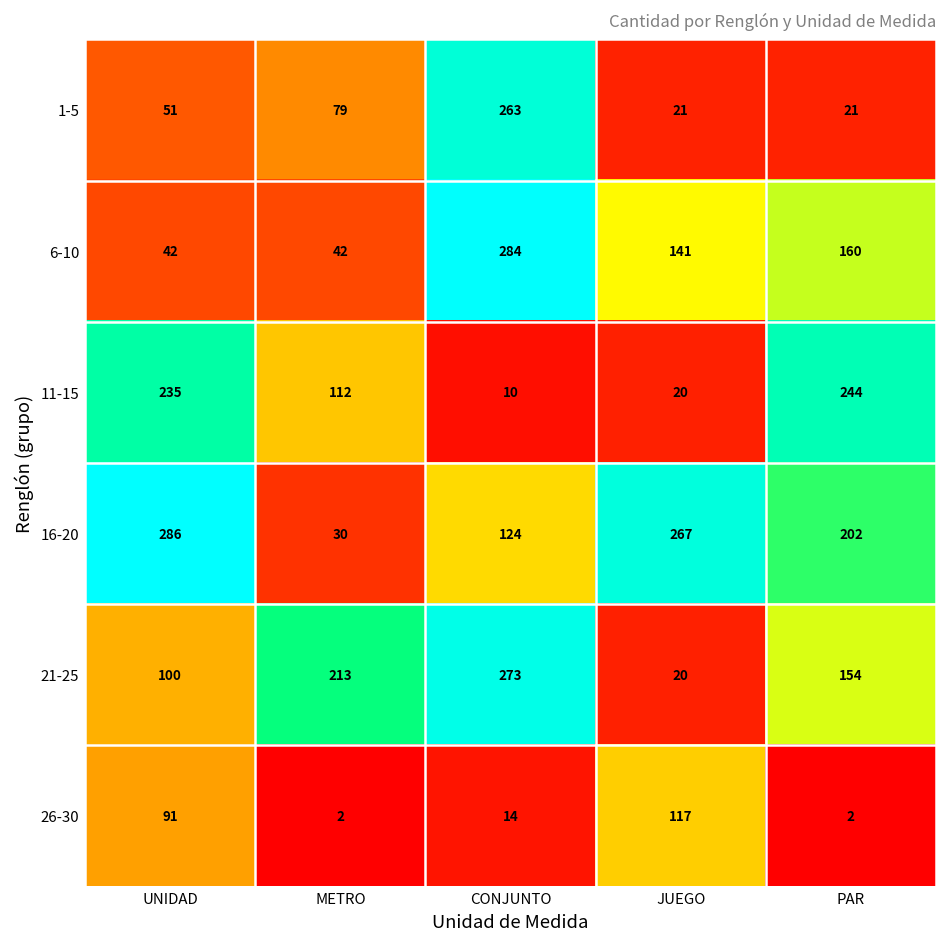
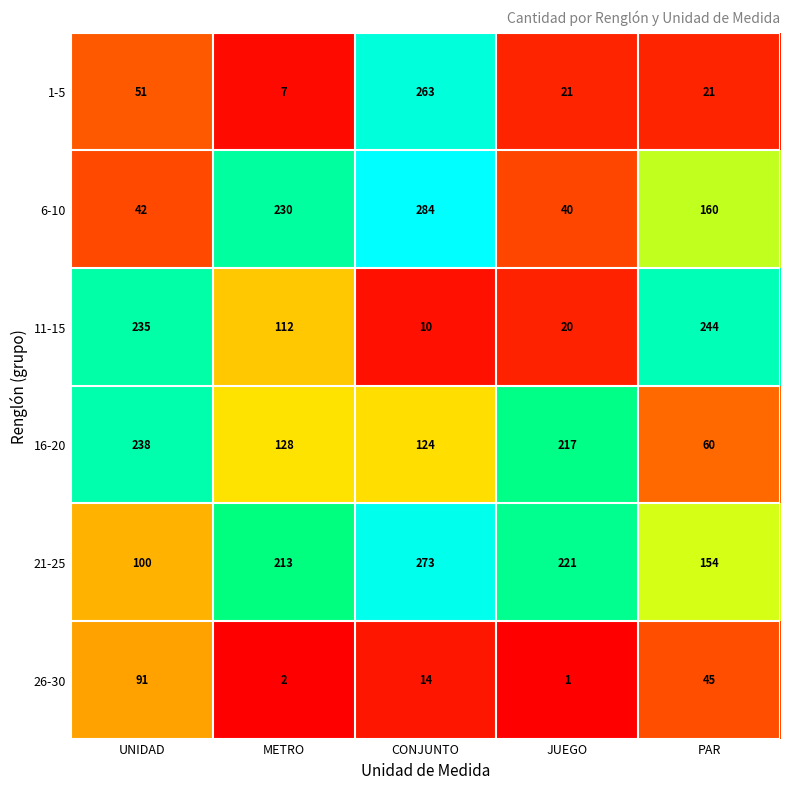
1-5, METRO: 79 -> 7
6-10, METRO: 42 -> 230
6-10, JUEGO: 141 -> 40
16-20, UNIDAD: 286 -> 238
16-20, METRO: 30 -> 128
16-20, JUEGO: 267 -> 217
16-20, PAR: 202 -> 60
21-25, JUEGO: 20 -> 221
26-30, JUEGO: 117 -> 1
26-30, PAR: 2 -> 45
